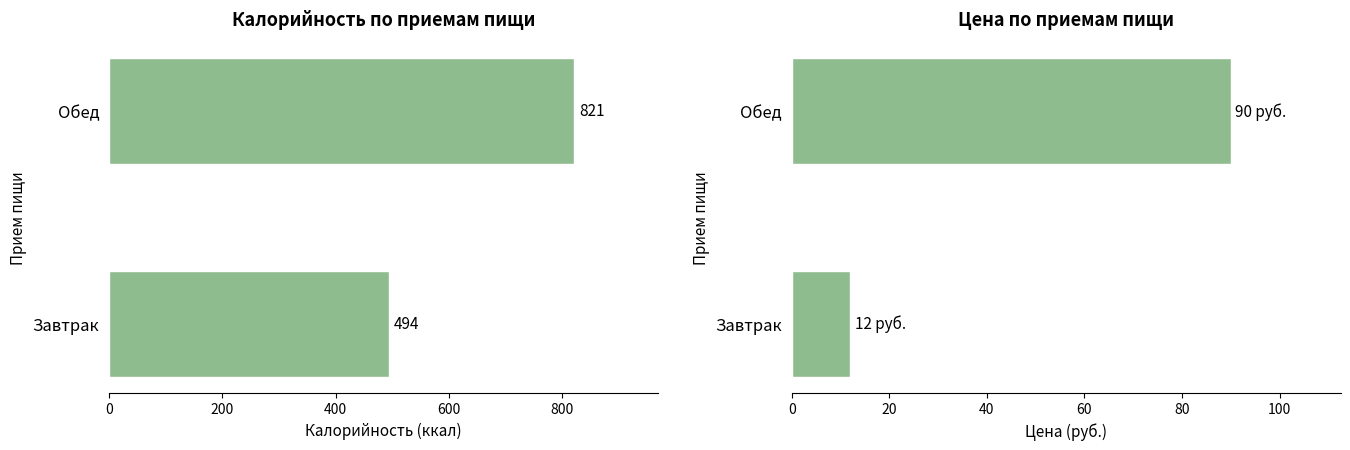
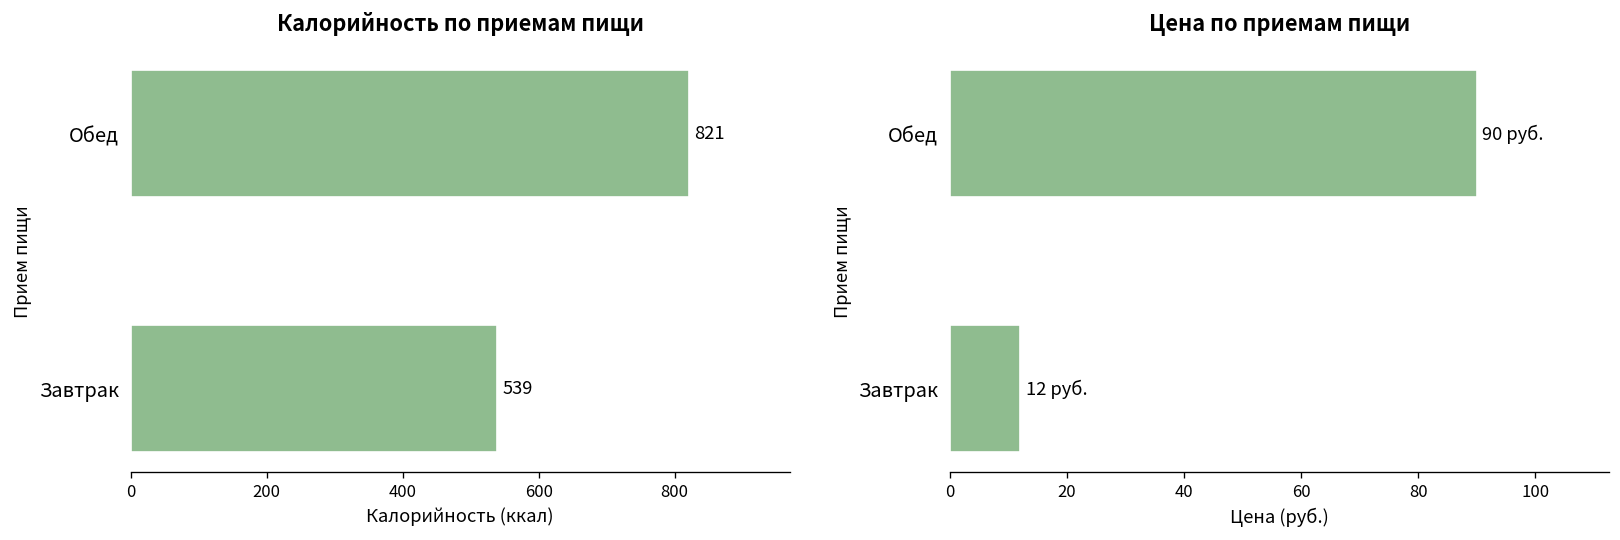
Калорийность по приемам пищи, Завтрак: 494 -> 539
